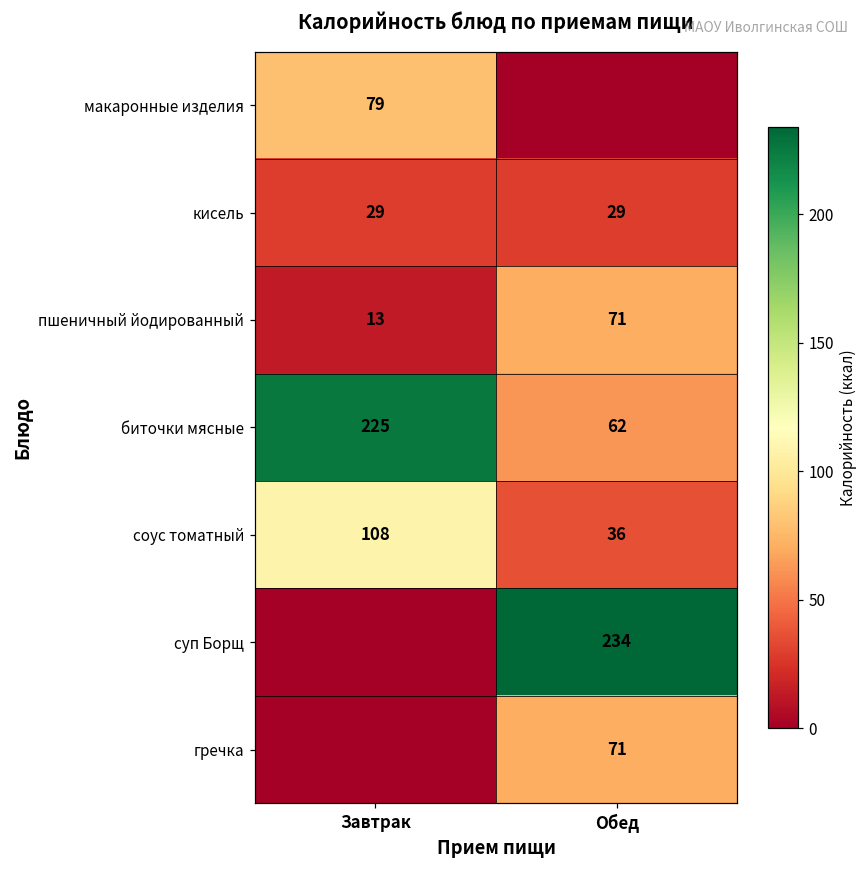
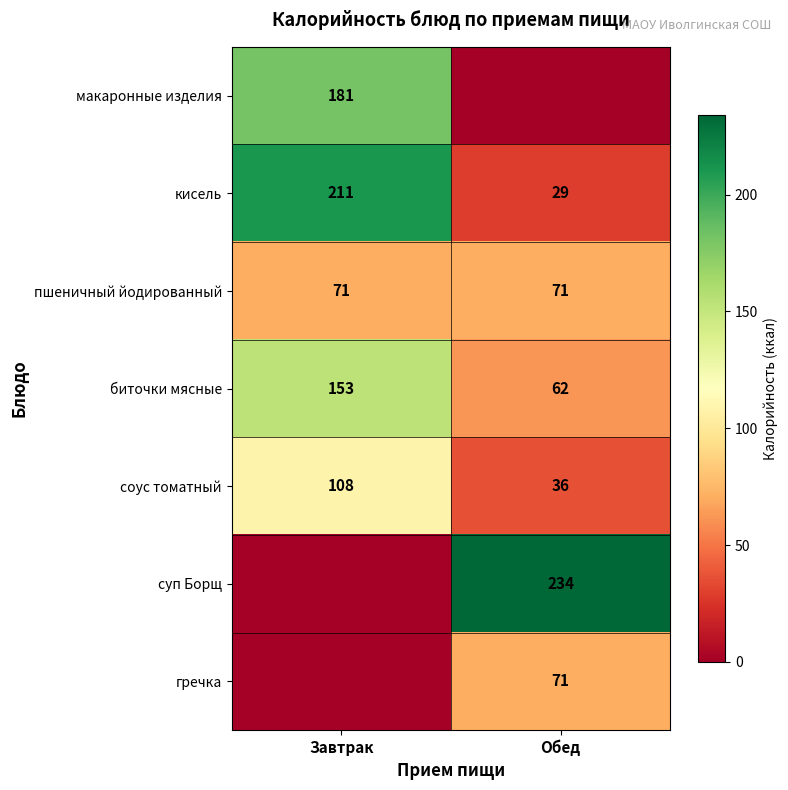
макаронные изделия, Завтрак: 79 -> 181
кисель, Завтрак: 29 -> 211
пшеничный йодированный, Завтрак: 13 -> 71
биточки мясные, Завтрак: 225 -> 153
